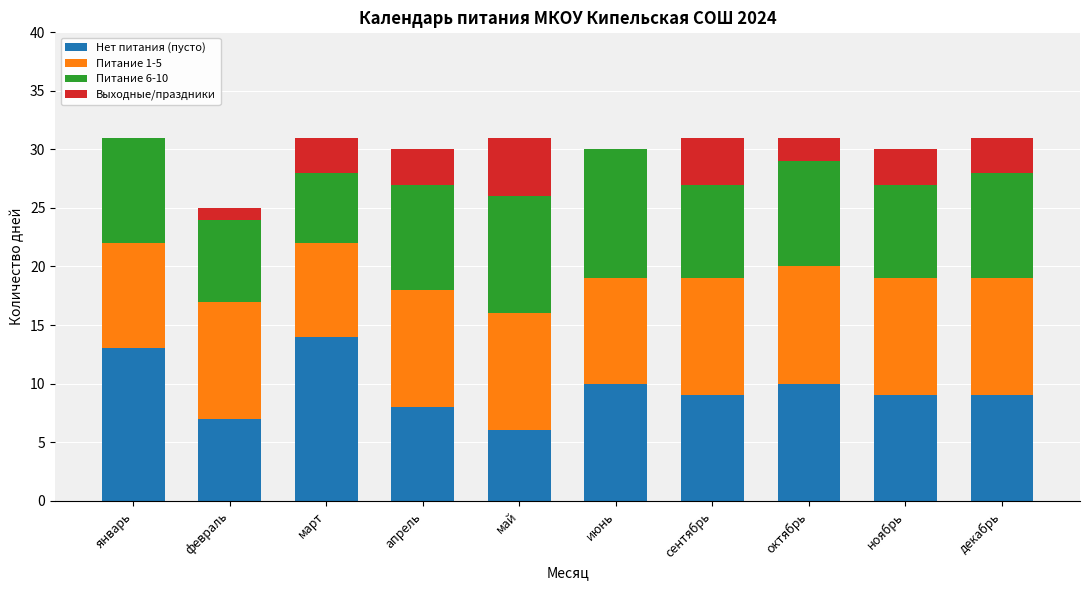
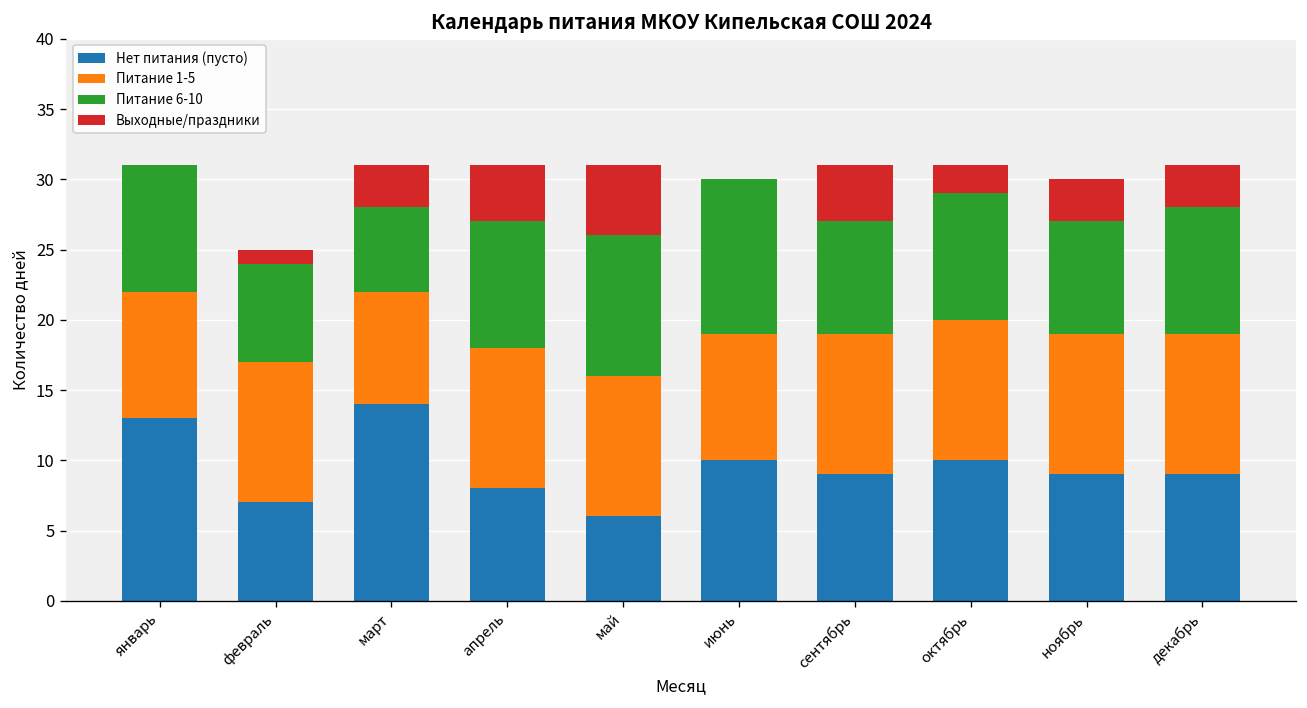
Выходные/праздники, апрель: 3 -> 4
